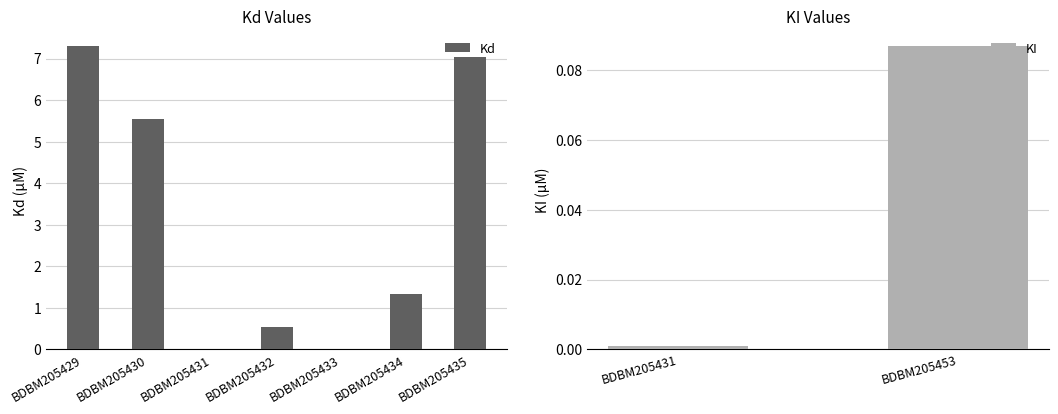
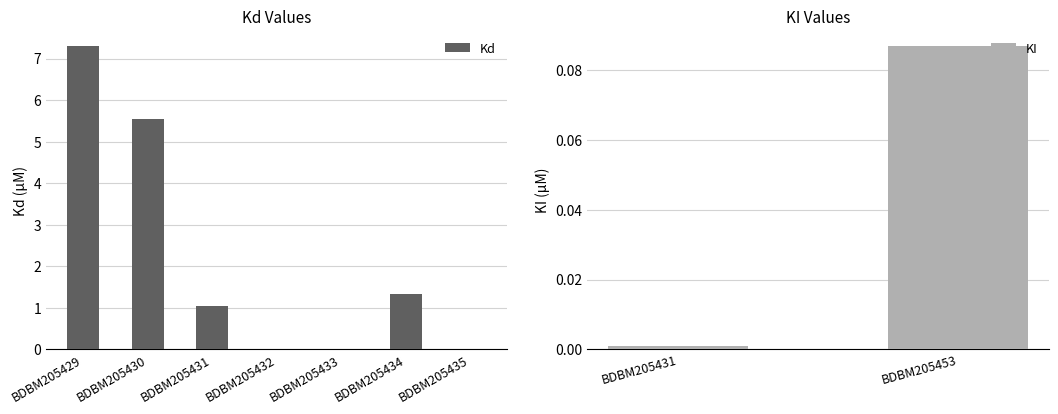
Kd Values, BDBM205431: 0.0 -> 1.1
Kd Values, BDBM205432: 0.5 -> 0.0
Kd Values, BDBM205435: 7.0 -> 0.0
